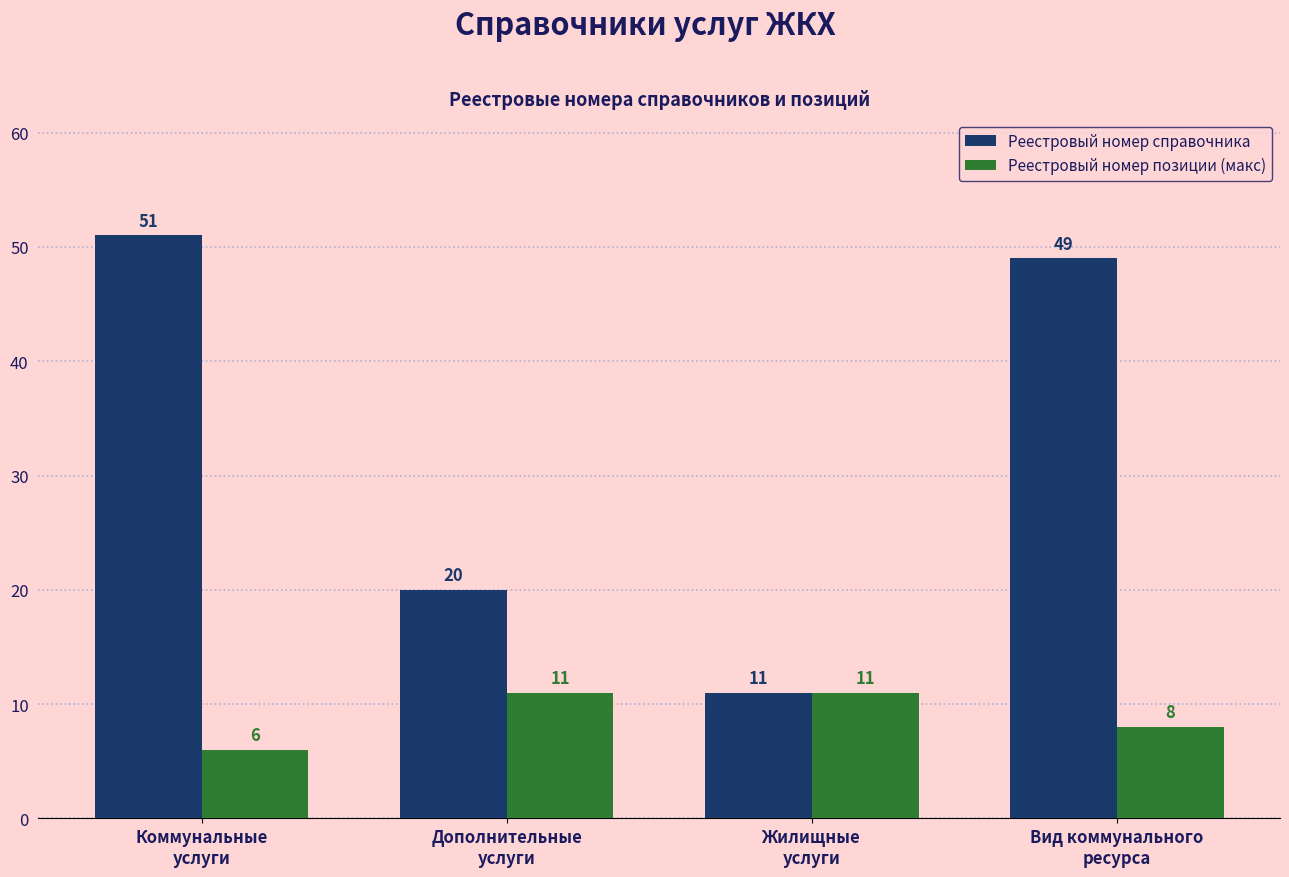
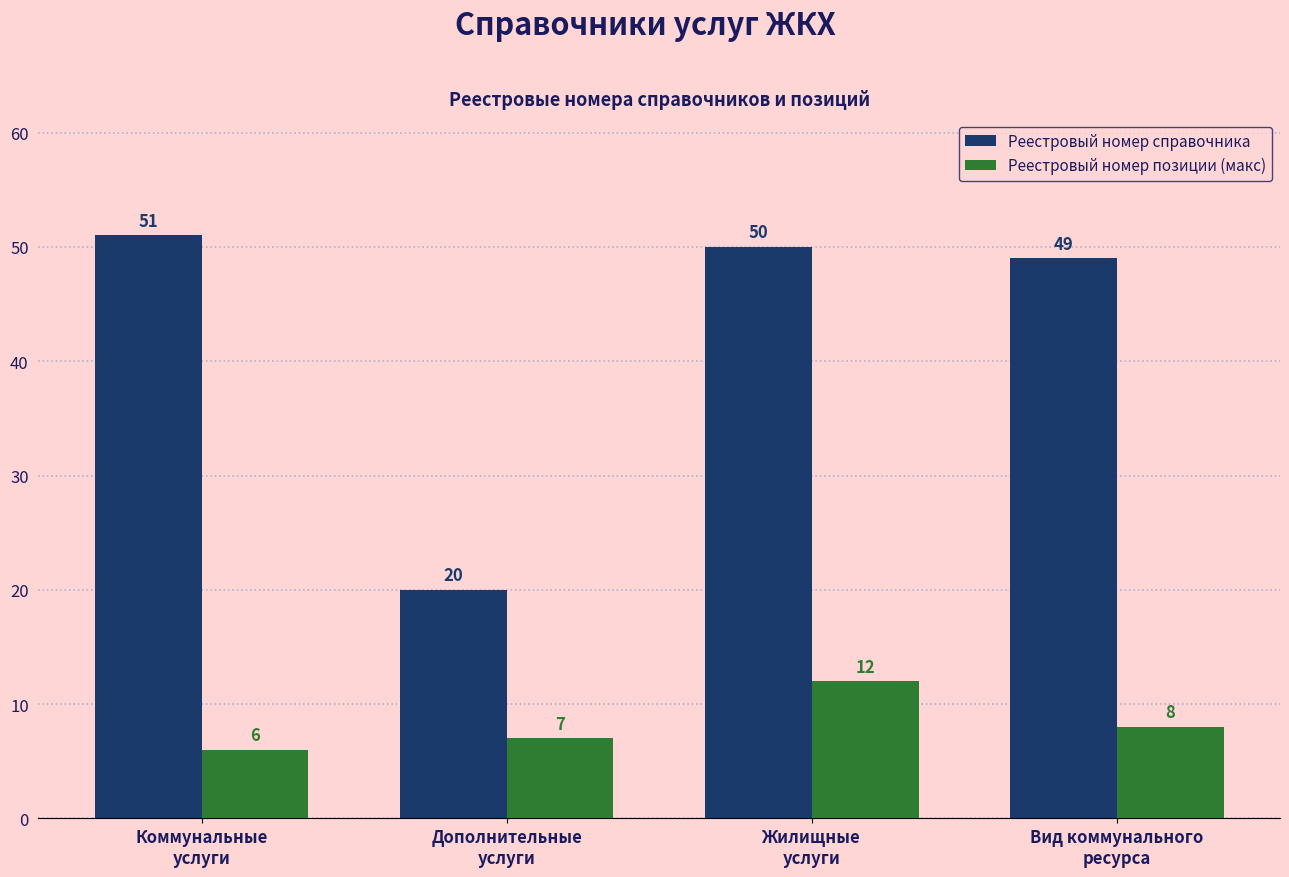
Реестровый номер позиции (макс), Дополнительные услуги: 11 -> 7
Реестровый номер справочника, Жилищные услуги: 11 -> 50
Реестровый номер позиции (макс), Жилищные услуги: 11 -> 12
